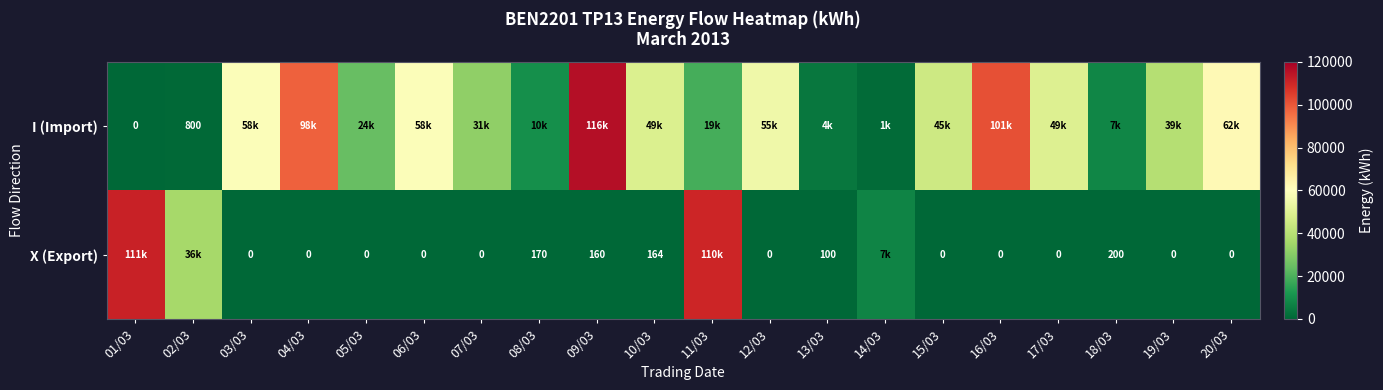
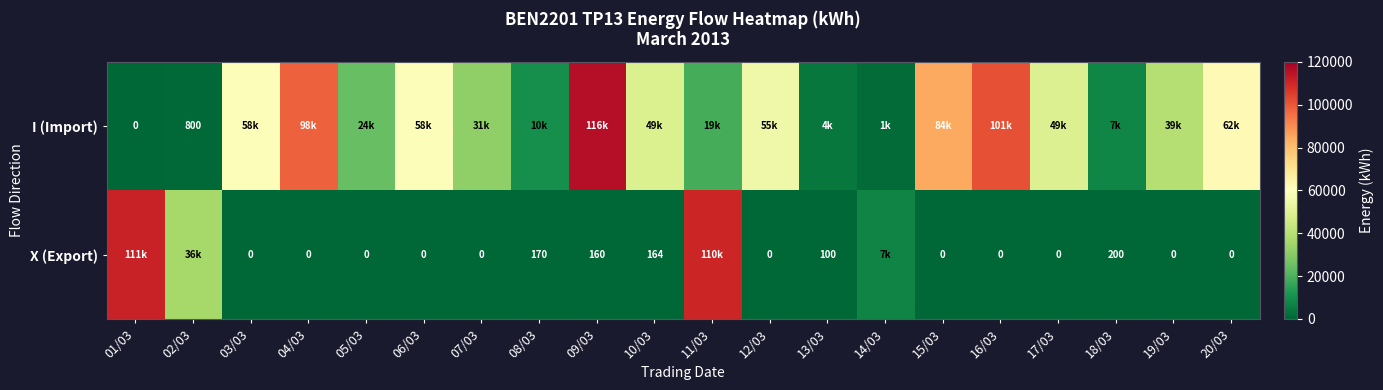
I (Import), 15/03: 45k -> 84k
